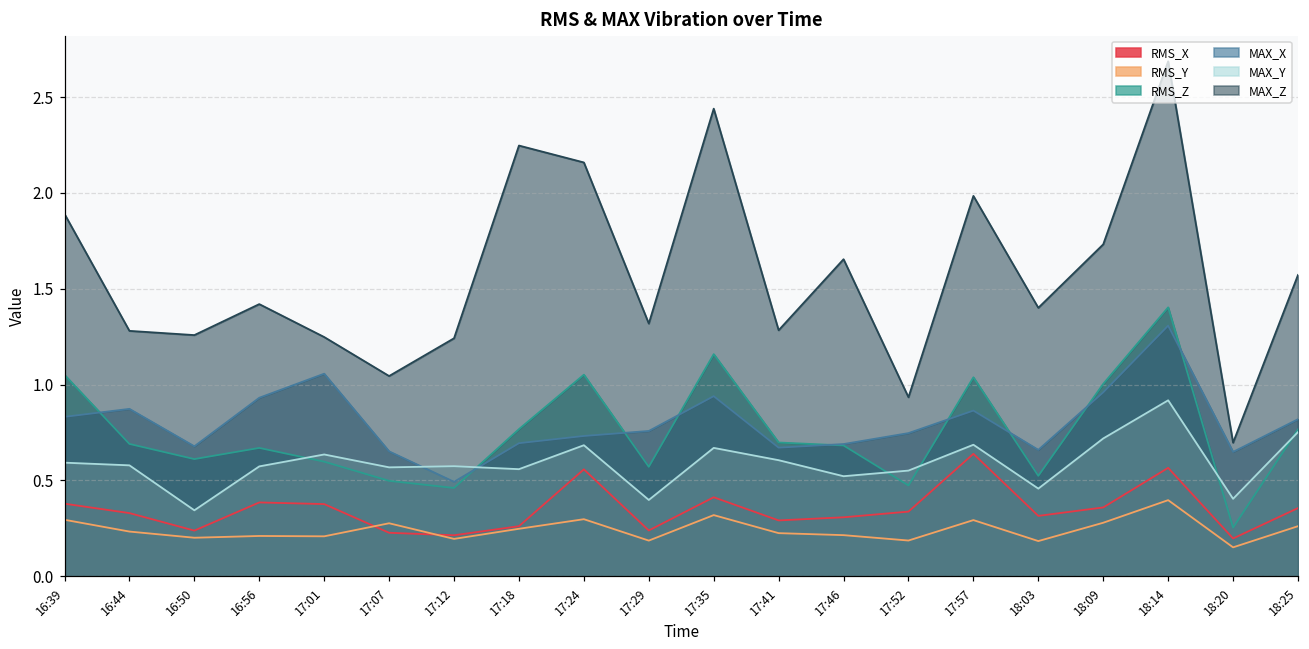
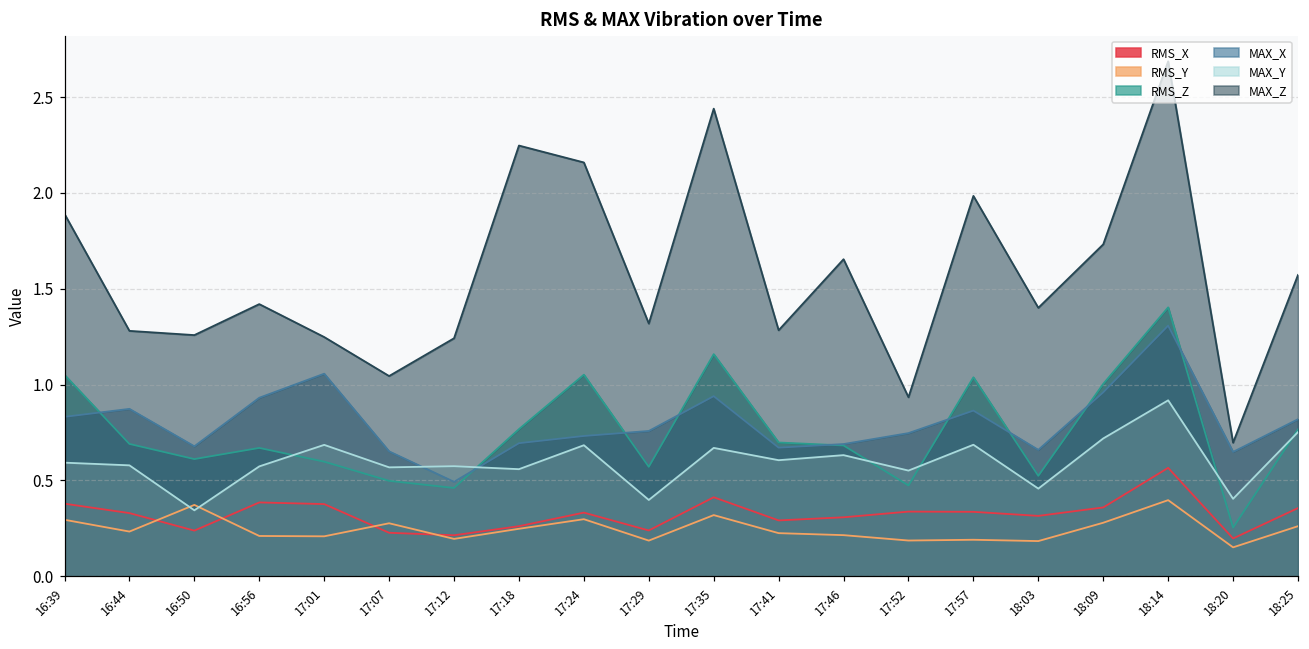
RMS_Y, 16:50: 0.20 -> 0.37
MAX_Y, 17:01: 0.64 -> 0.69
RMS_X, 17:24: 0.56 -> 0.33
MAX_Y, 17:46: 0.52 -> 0.63
RMS_X, 17:57: 0.64 -> 0.34
RMS_Y, 17:57: 0.29 -> 0.19
